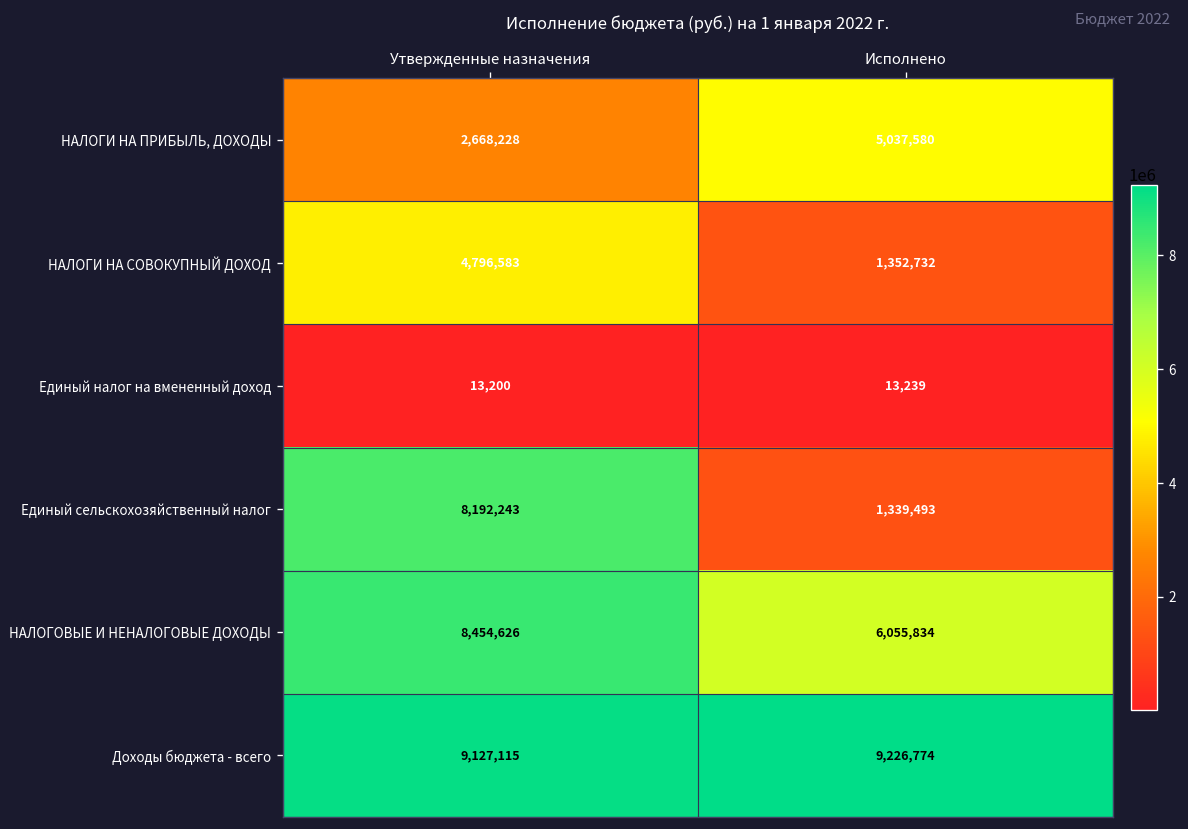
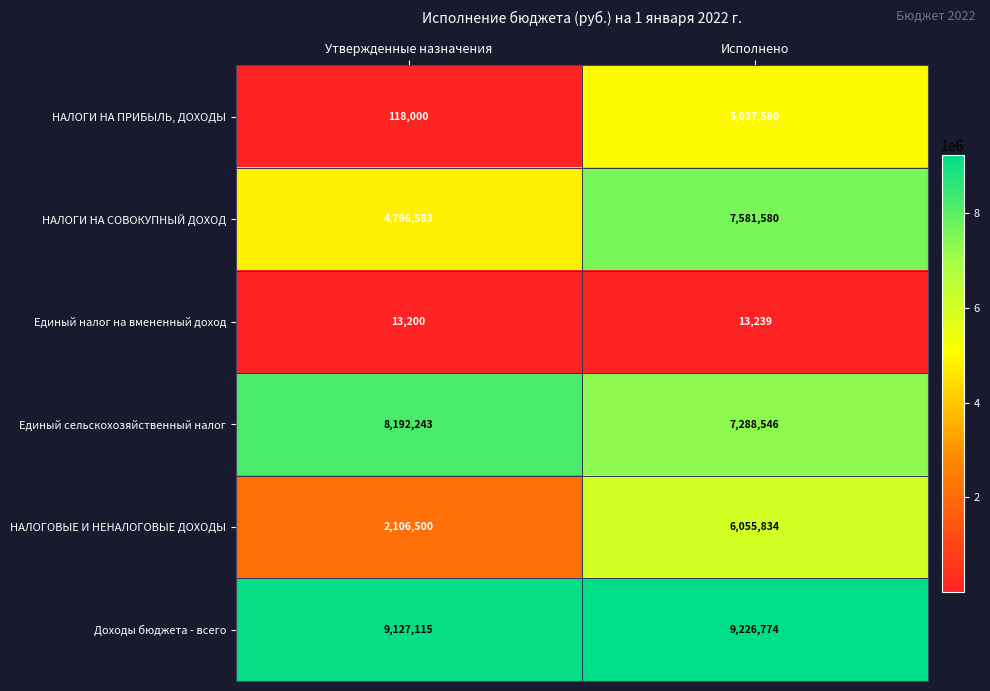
НАЛОГИ НА ПРИБЫЛЬ, ДОХОДЫ, Утвержденные назначения: 2,668,228 -> 118,000
НАЛОГИ НА СОВОКУПНЫЙ ДОХОД, Исполнено: 1,352,732 -> 7,581,580
Единый сельскохозяйственный налог, Исполнено: 1,339,493 -> 7,288,546
НАЛОГОВЫЕ И НЕНАЛОГОВЫЕ ДОХОДЫ, Утвержденные назначения: 8,454,626 -> 2,106,500
